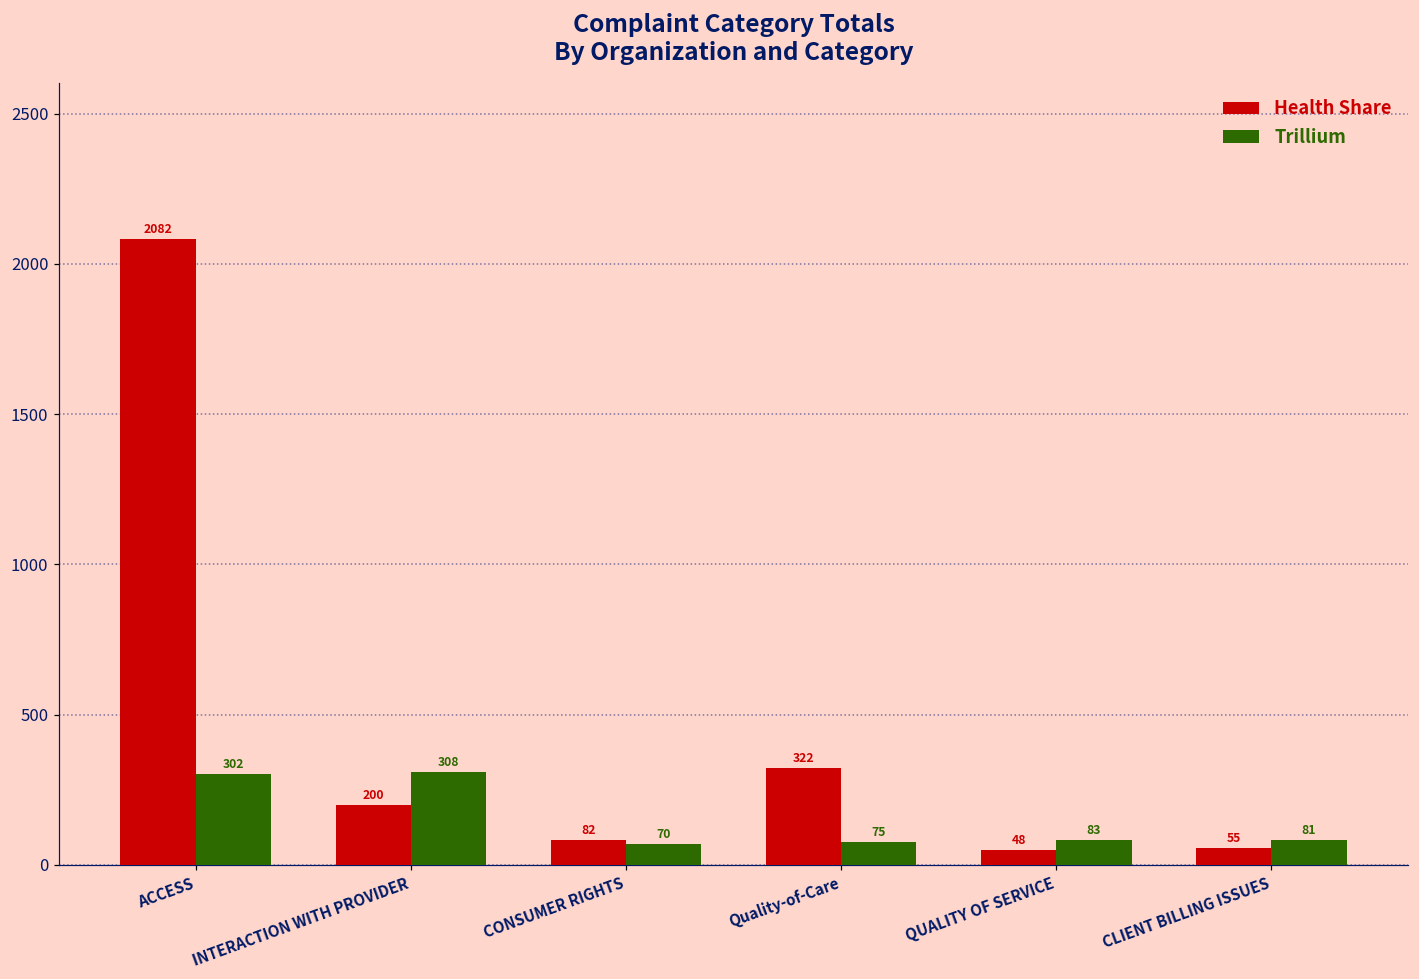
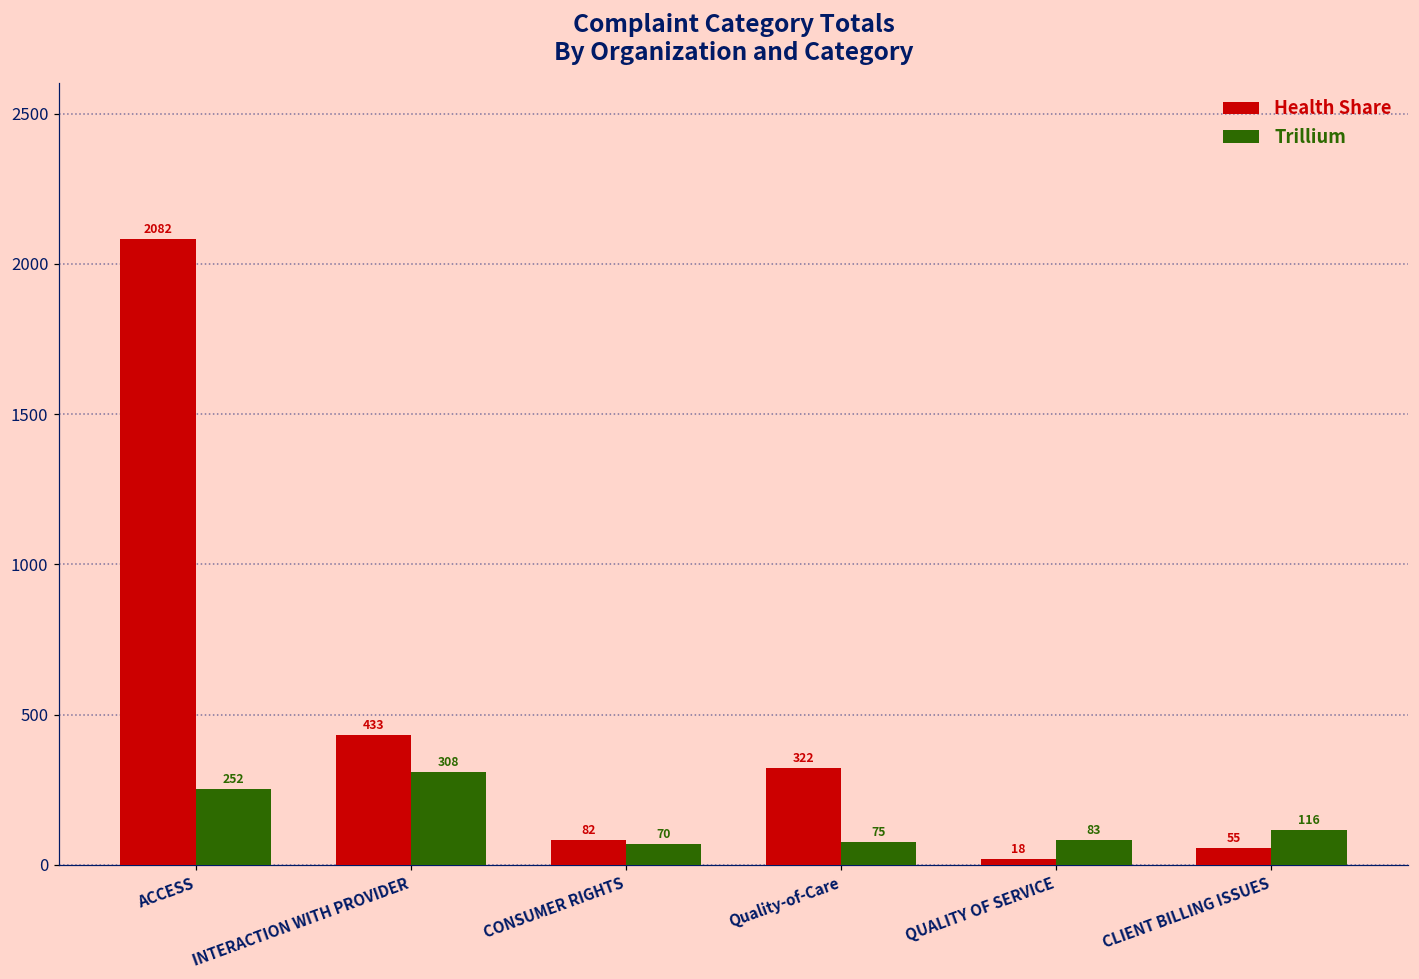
Trillium, ACCESS: 302 -> 252
Health Share, INTERACTION WITH PROVIDER: 200 -> 433
Health Share, QUALITY OF SERVICE: 48 -> 18
Trillium, CLIENT BILLING ISSUES: 81 -> 116
